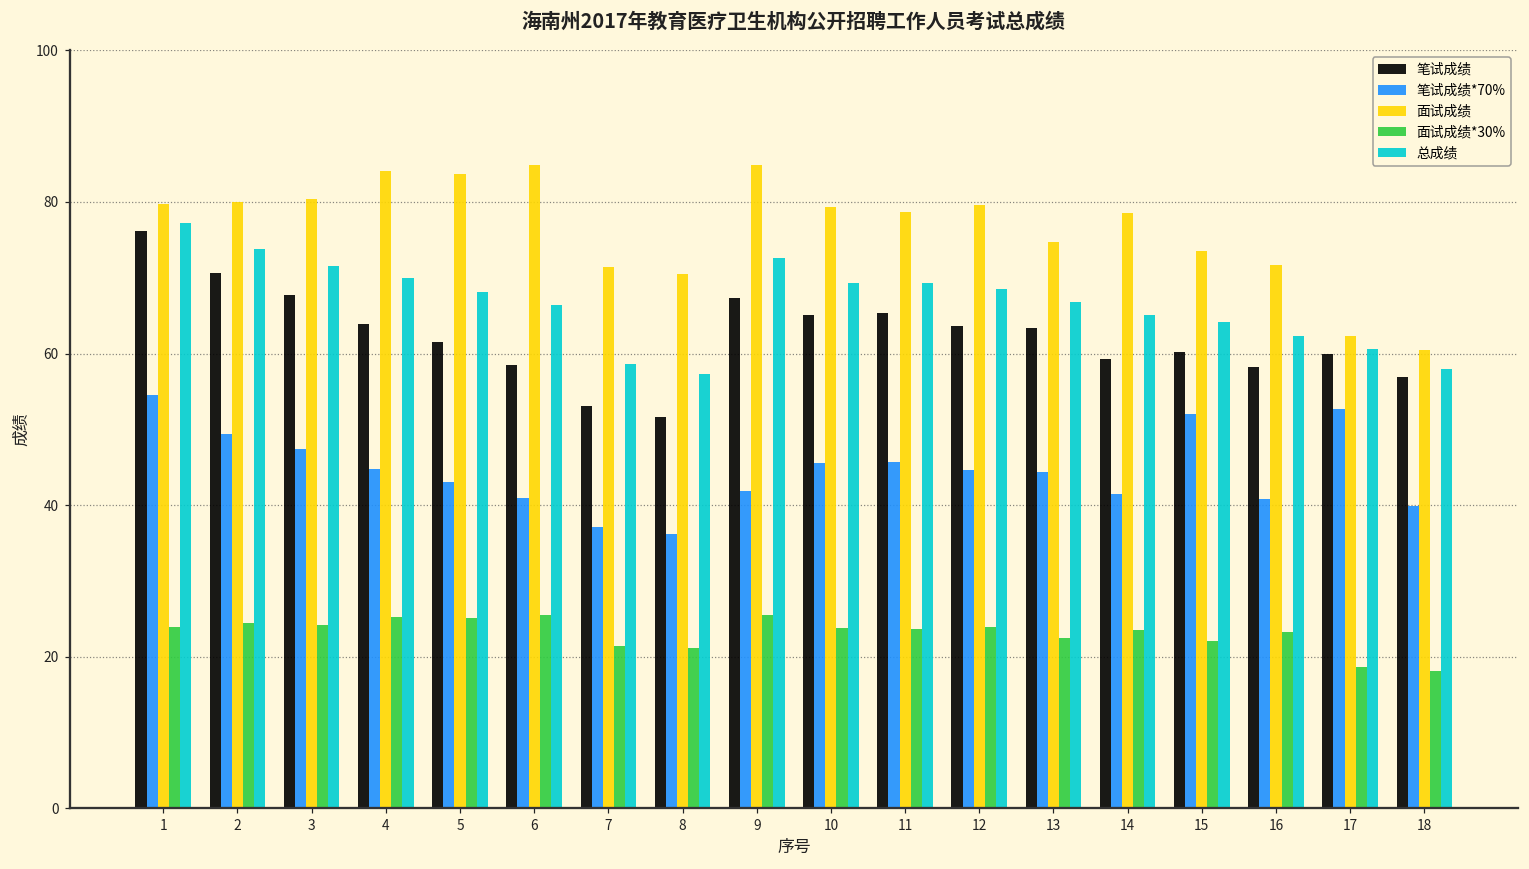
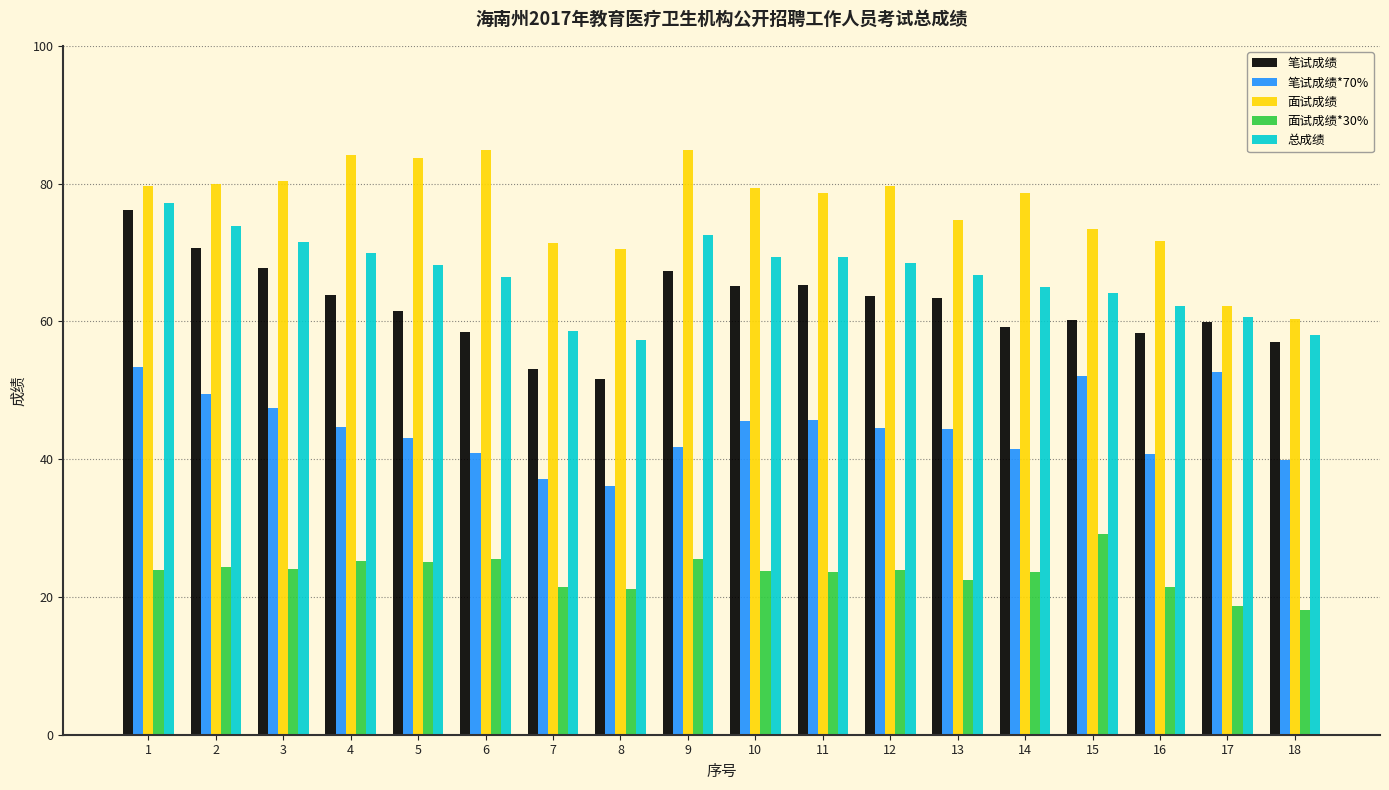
笔试成绩*70%, 1: 55 -> 53
面试成绩*30%, 15: 22 -> 29
面试成绩*30%, 16: 23 -> 22
